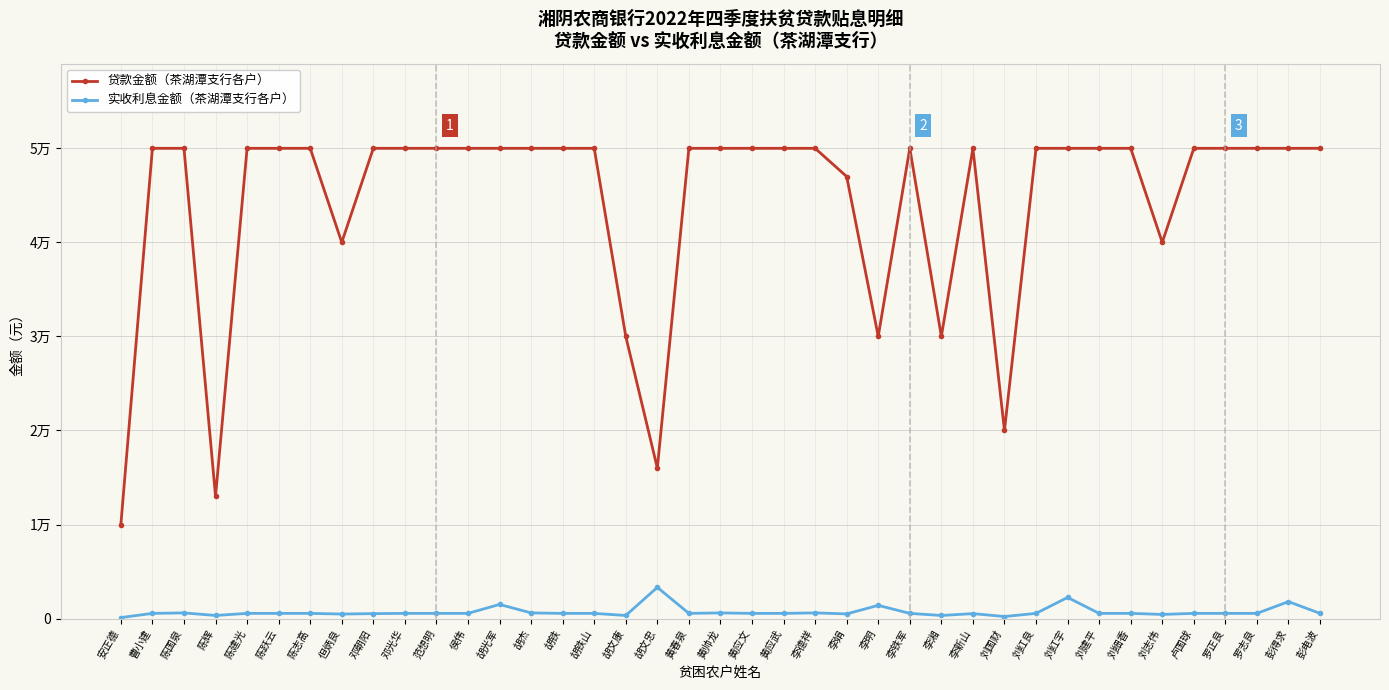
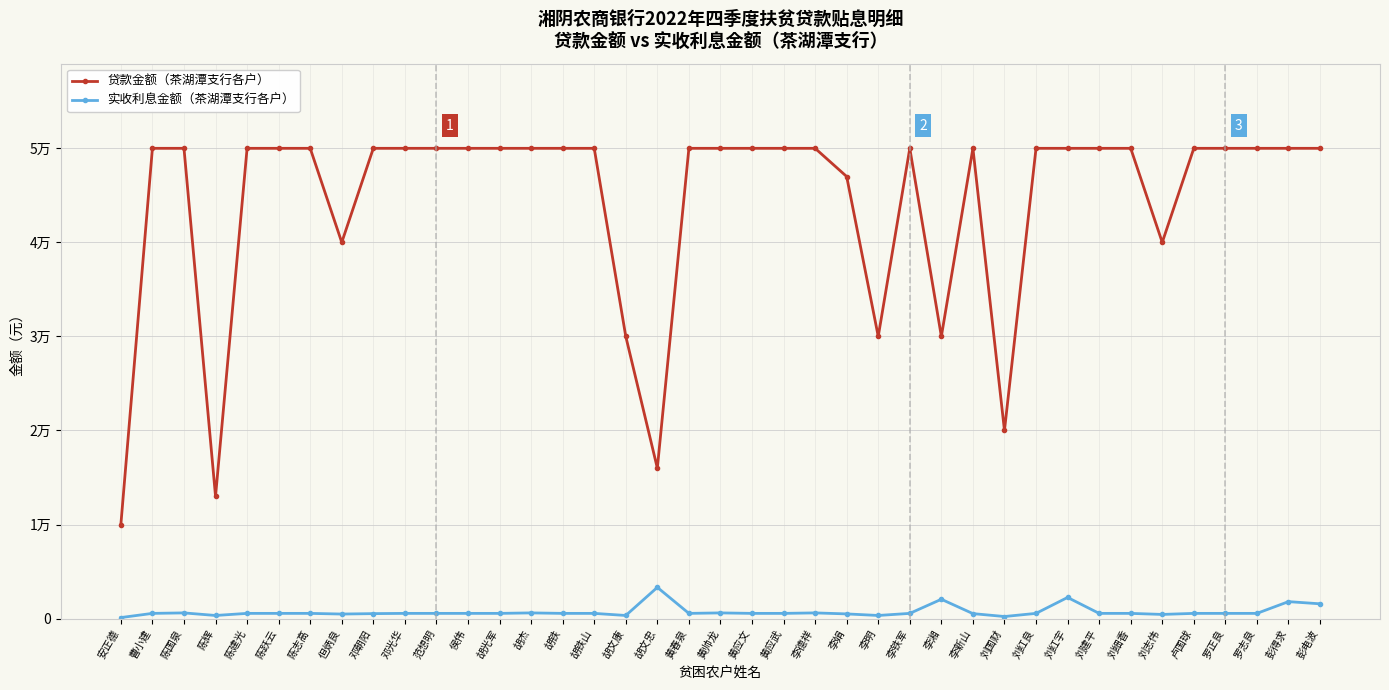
实收利息金额（茶湖潭支行各户）, 胡光军: 0.2万 -> 0.1万
实收利息金额（茶湖潭支行各户）, 李明: 0.1万 -> 0.0万
实收利息金额（茶湖潭支行各户）, 李湘: 0.0万 -> 0.2万
实收利息金额（茶湖潭支行各户）, 彭电波: 0.1万 -> 0.2万
